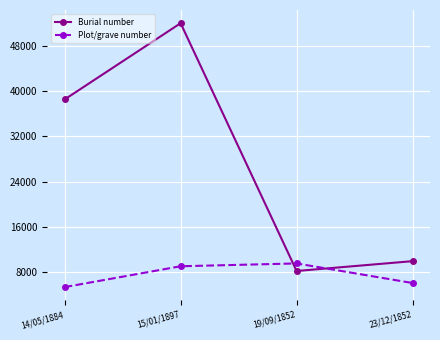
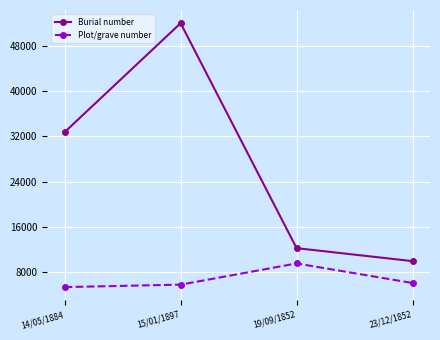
Burial number, 14/05/1884: 39000 -> 33000
Plot/grave number, 15/01/1897: 9000 -> 6000
Burial number, 19/09/1852: 8000 -> 12000
